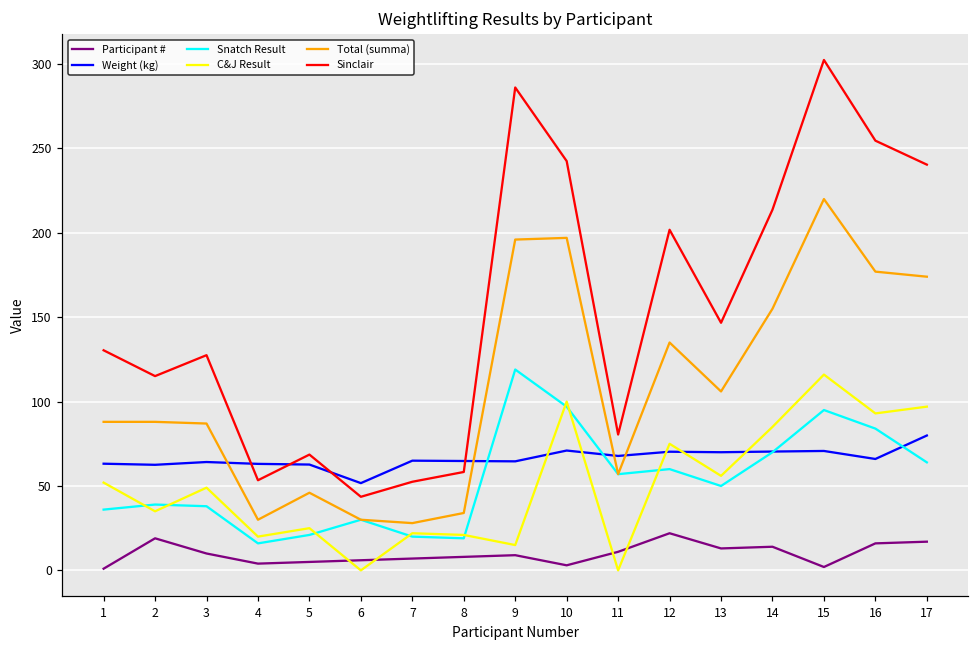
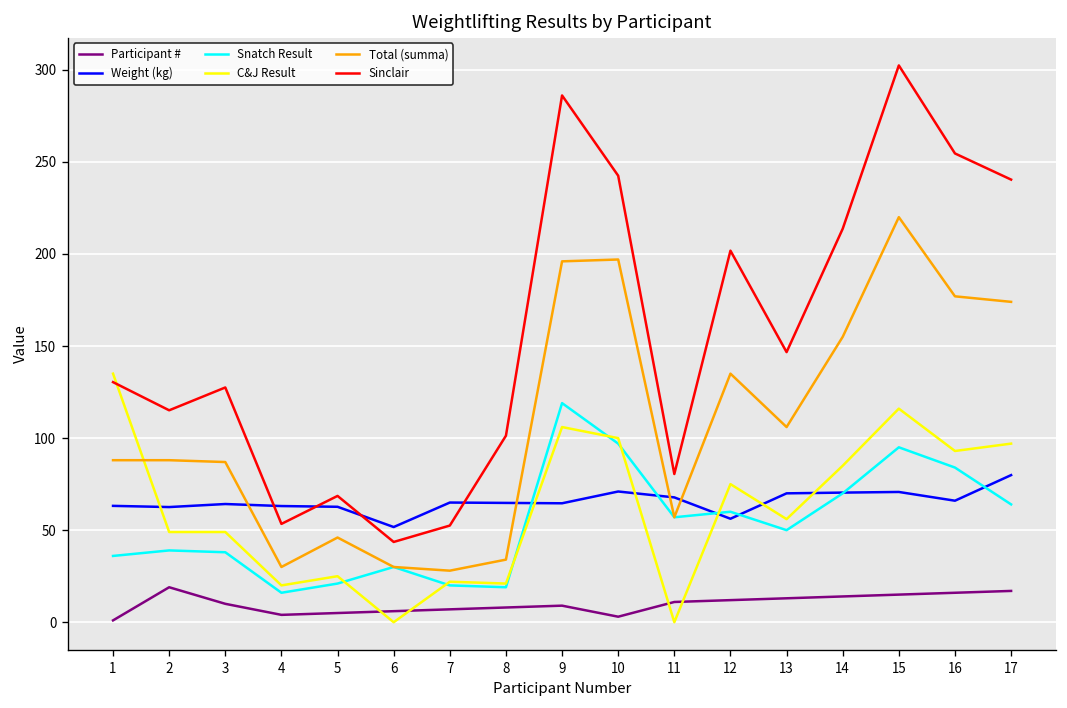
C&J Result, 1: 52 -> 135
C&J Result, 2: 35 -> 49
Sinclair, 8: 58 -> 101
C&J Result, 9: 15 -> 106
Participant #, 12: 22 -> 12
Weight (kg), 12: 70 -> 56
Participant #, 15: 2 -> 15
